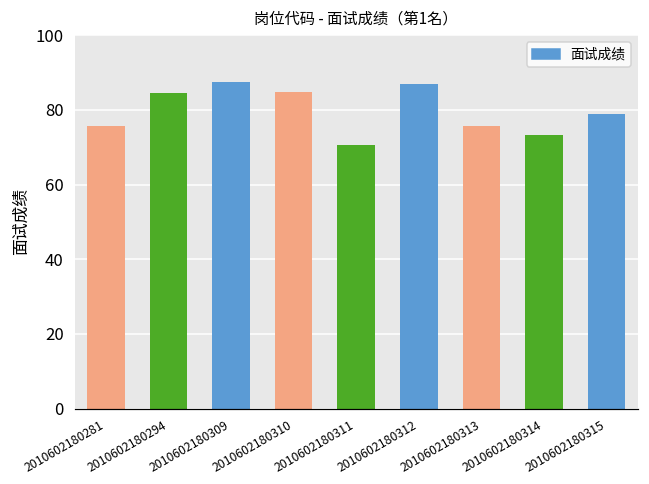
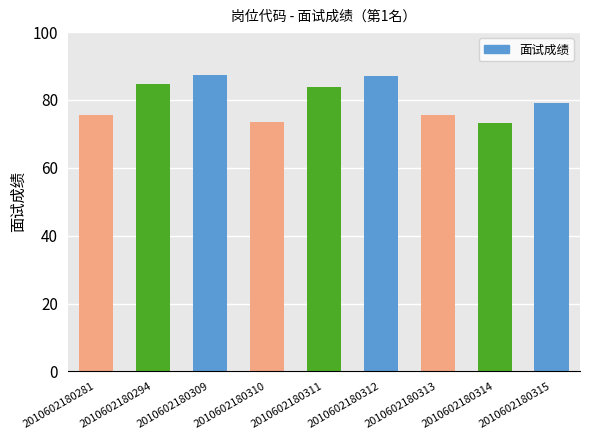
2010602180310: 85 -> 74
2010602180311: 71 -> 84
